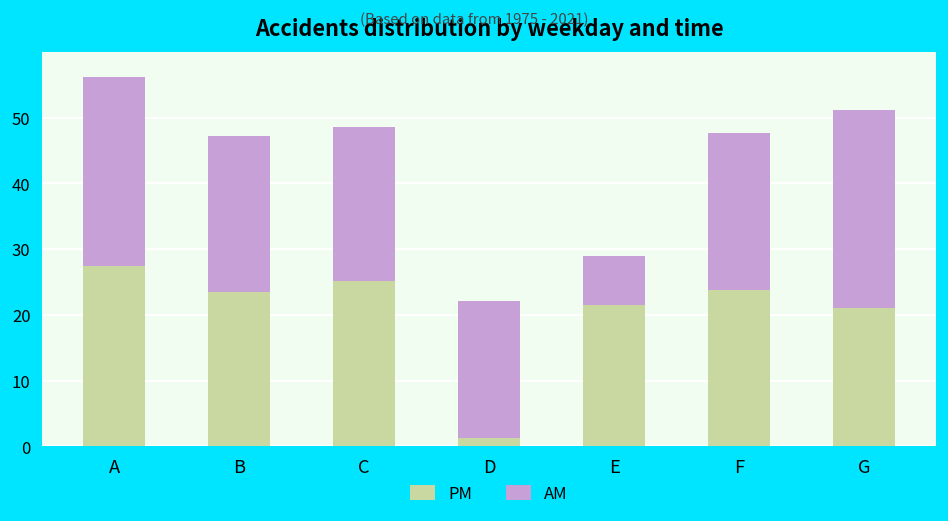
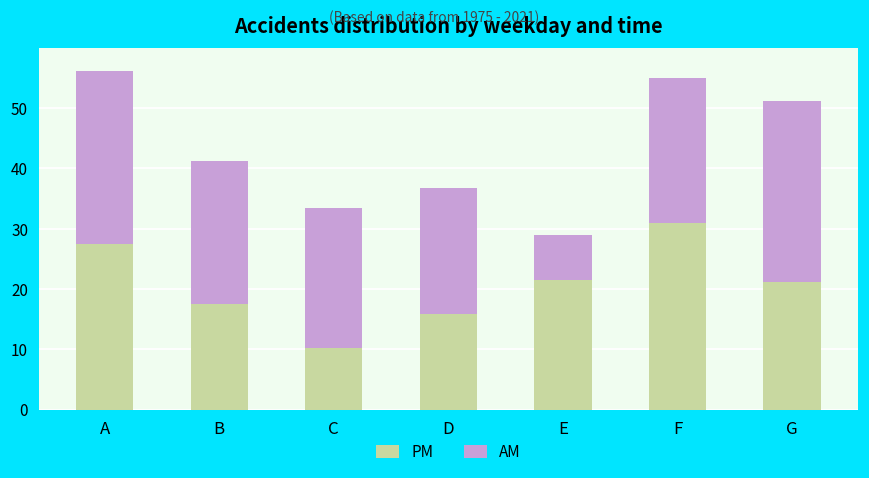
PM, B: 23 -> 17
PM, C: 25 -> 10
PM, D: 1 -> 16
PM, F: 24 -> 31
